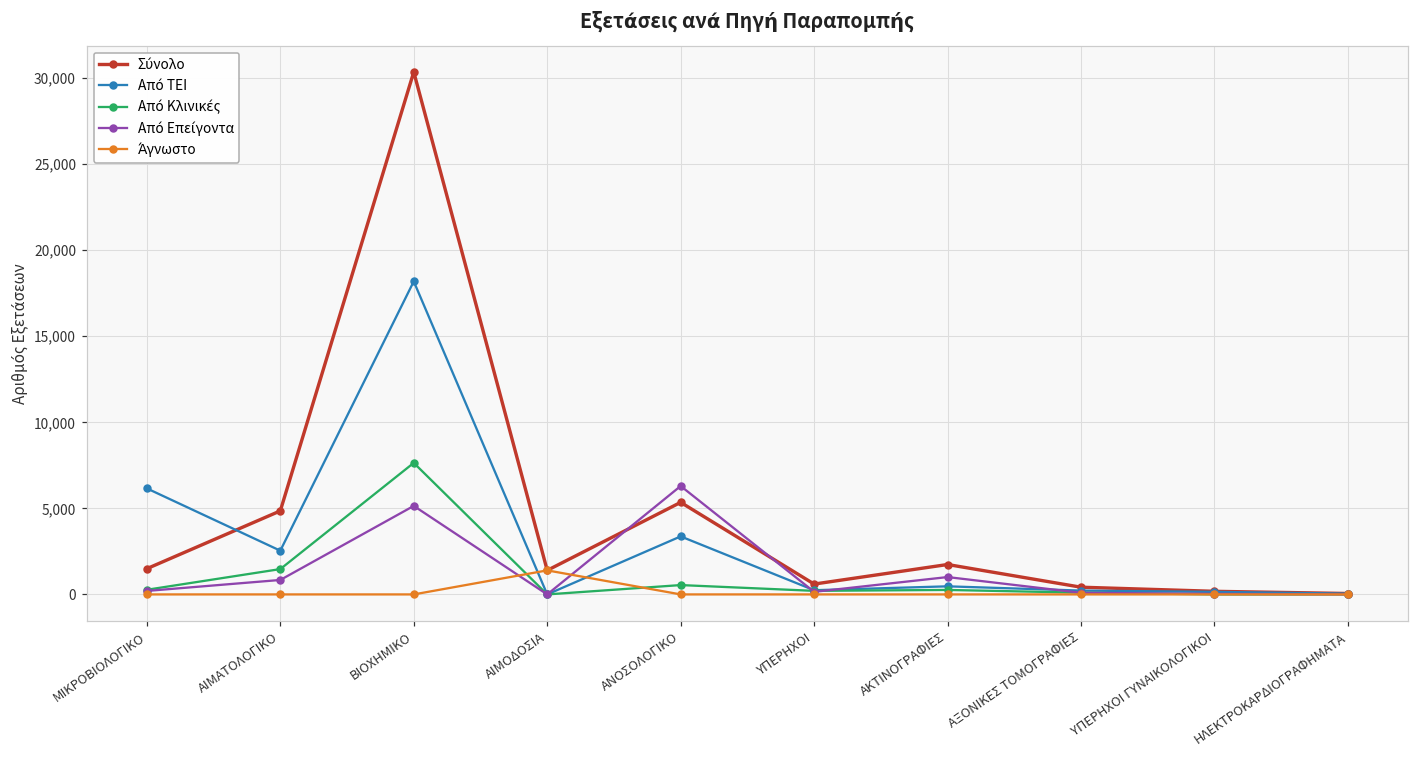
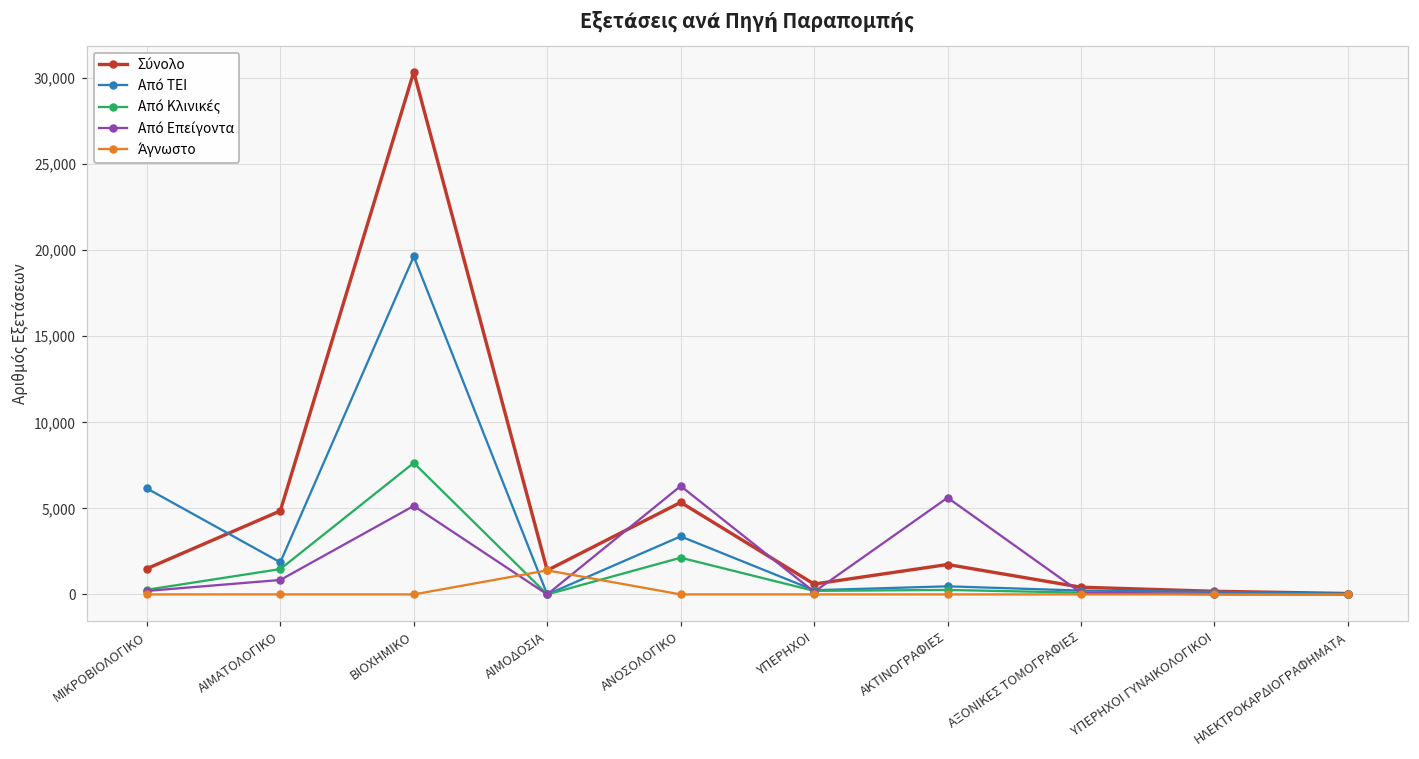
Από ΤΕΙ, ΑΙΜΑΤΟΛΟΓΙΚΟ: 2,500 -> 1,900
Από ΤΕΙ, ΒΙΟΧΗΜΙΚΟ: 18,200 -> 19,600
Από Κλινικές, ΑΝΟΣΟΛΟΓΙΚΟ: 500 -> 2,100
Από Επείγοντα, ΑΚΤΙΝΟΓΡΑΦΙΕΣ: 1,000 -> 5,600
